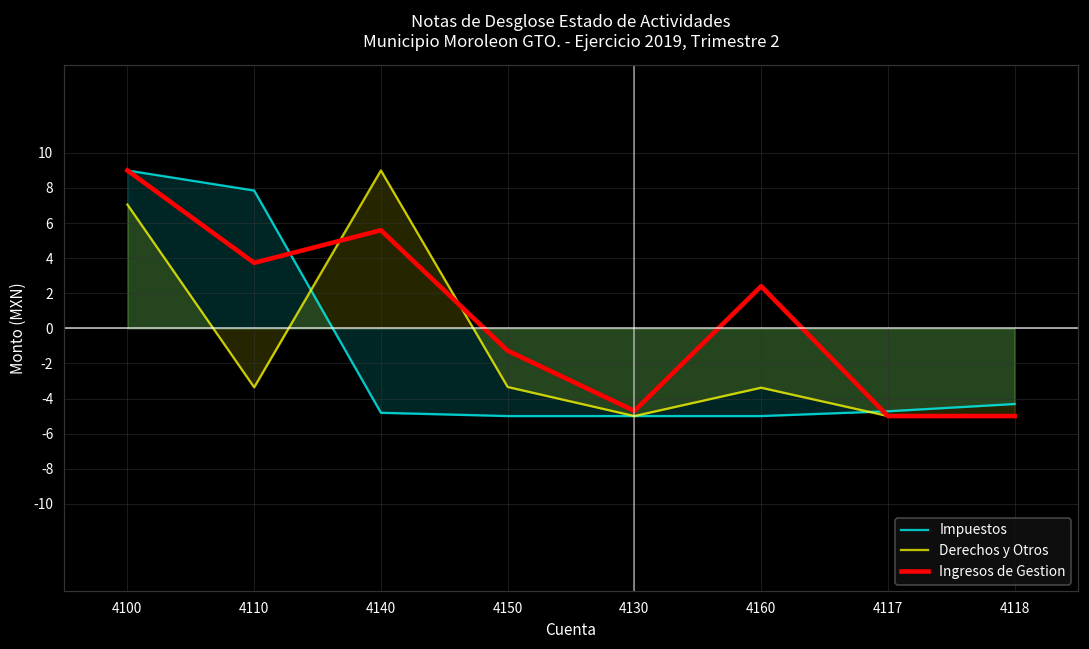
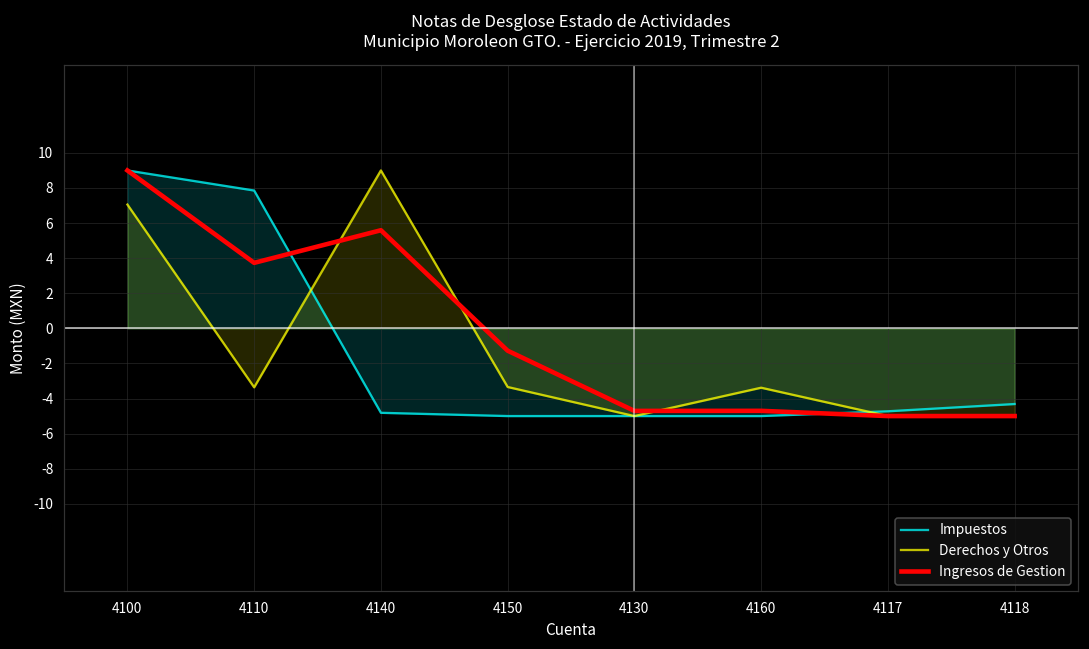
Ingresos de Gestion, 4160: 2.4 -> -4.7
